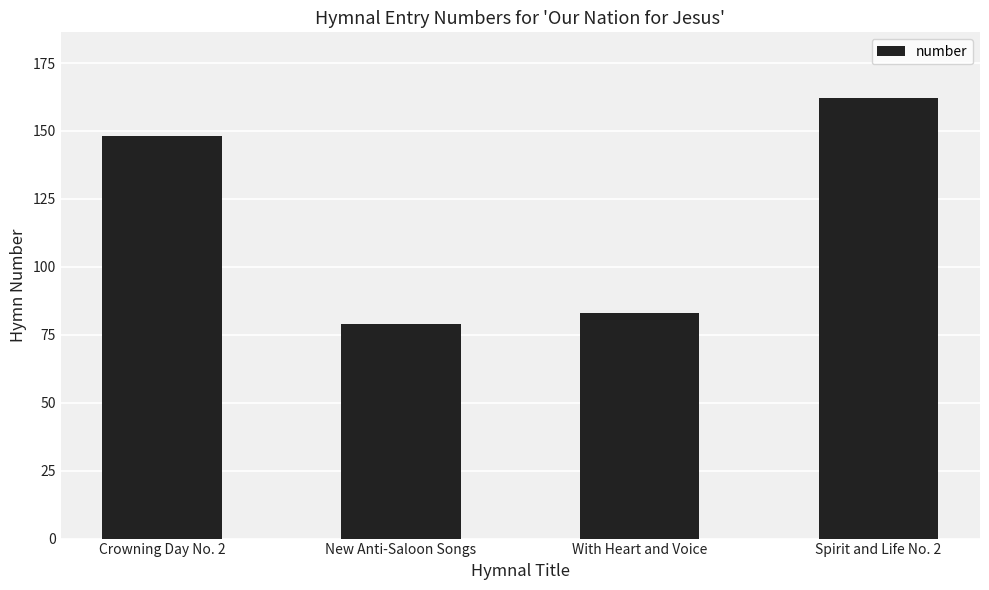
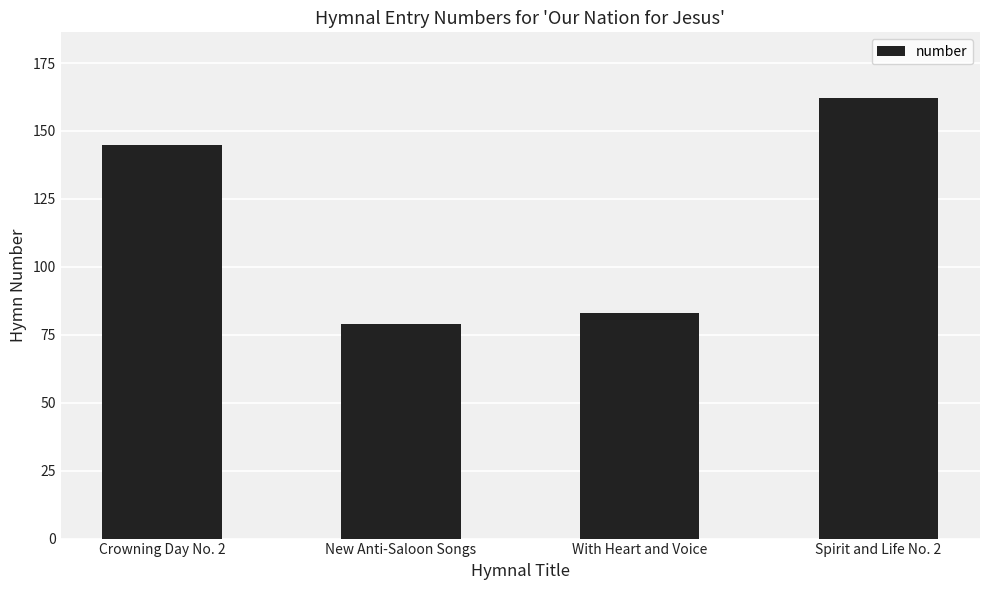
Crowning Day No. 2: 148 -> 145
